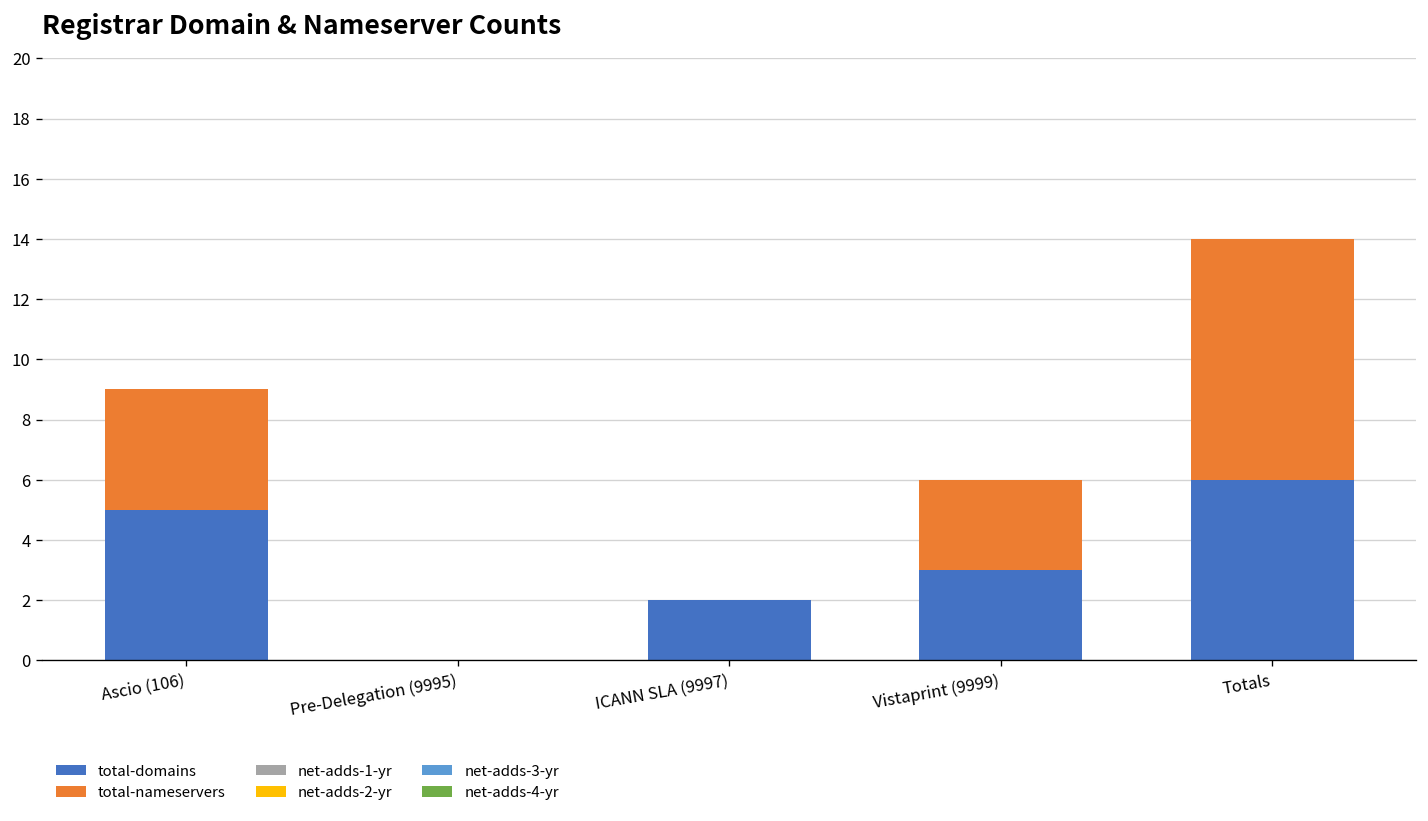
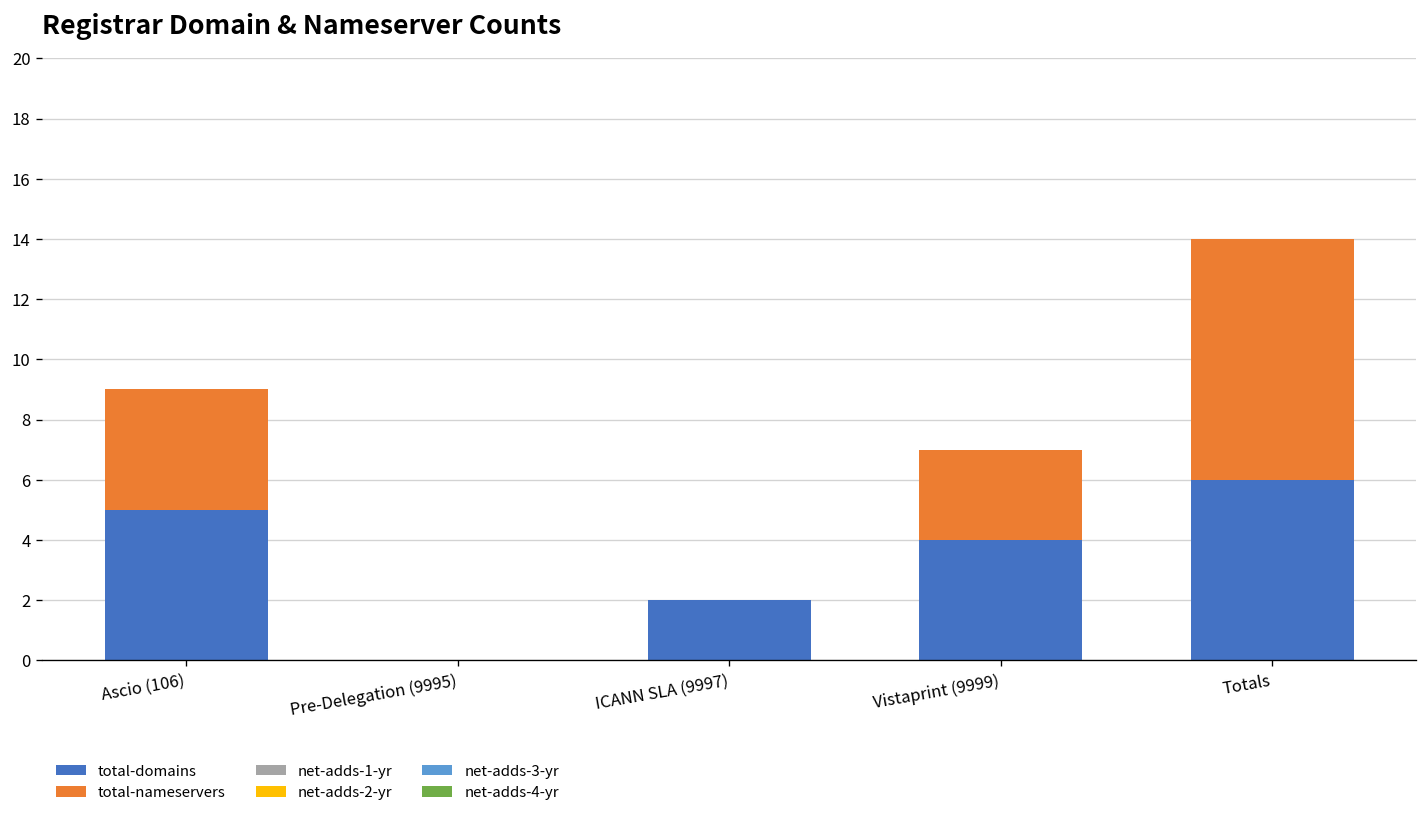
total-domains, Vistaprint (9999): 3 -> 4
